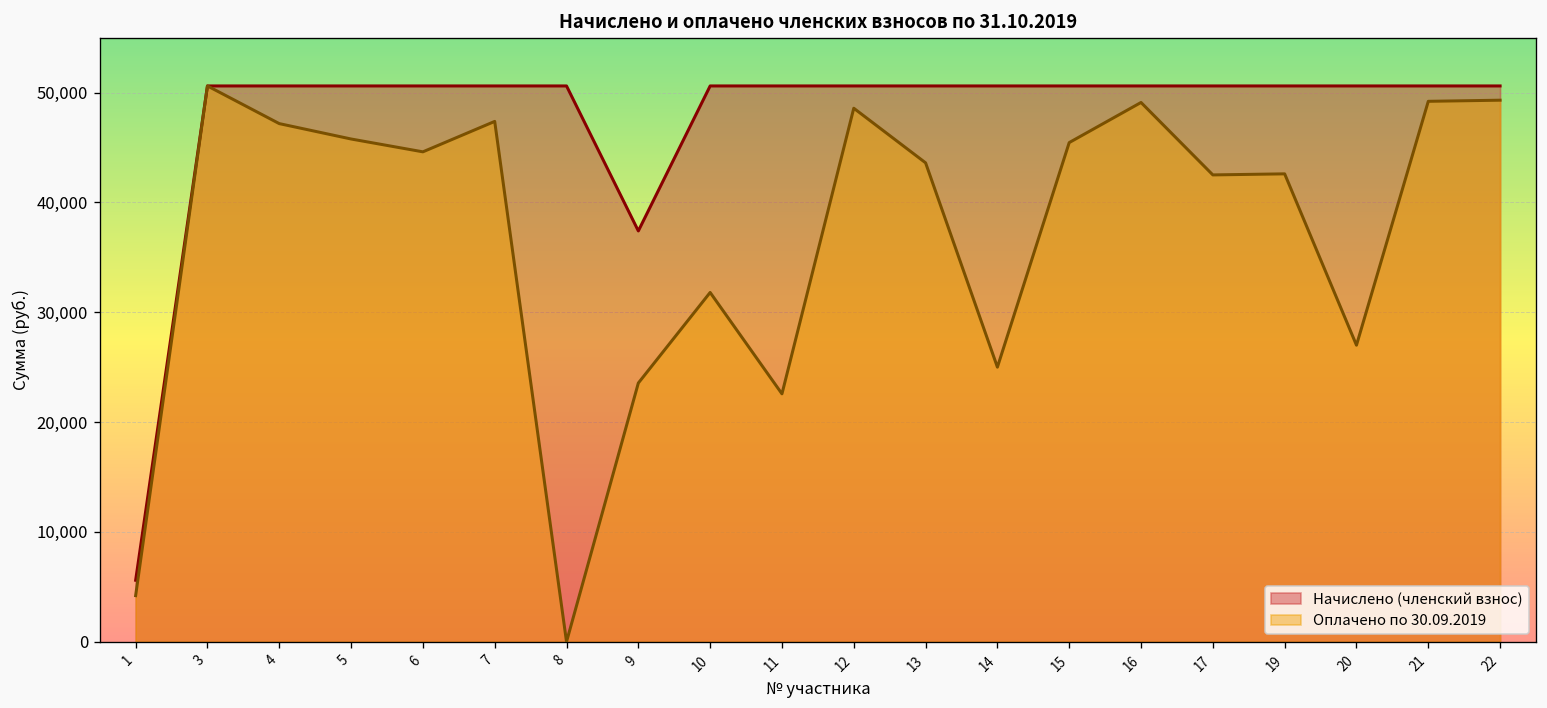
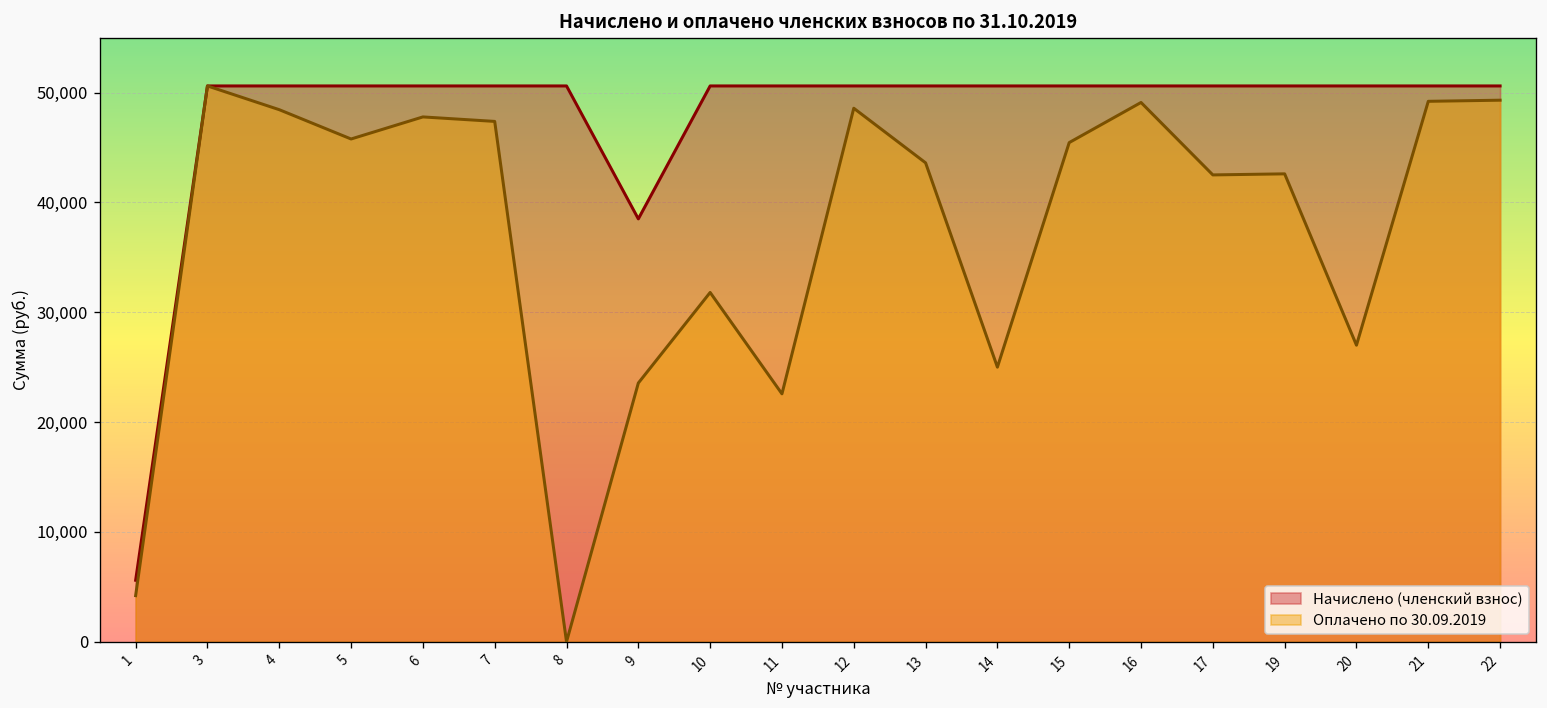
Оплачено по 30.09.2019, 4: 47,000 -> 48,000
Оплачено по 30.09.2019, 6: 45,000 -> 48,000
Начислено (членский взнос), 9: 37,000 -> 38,000
